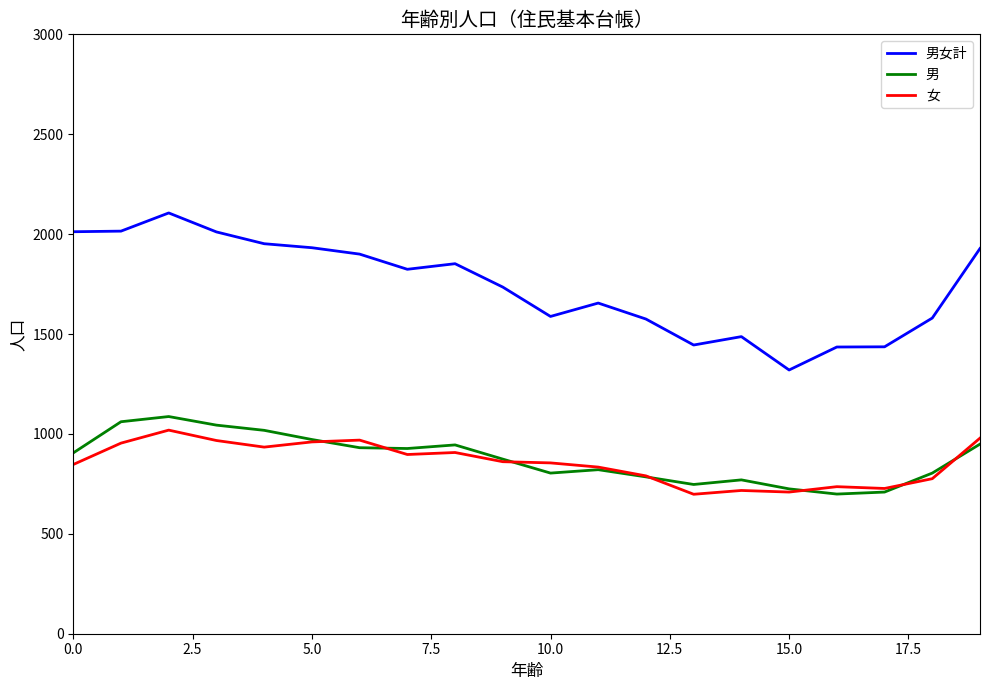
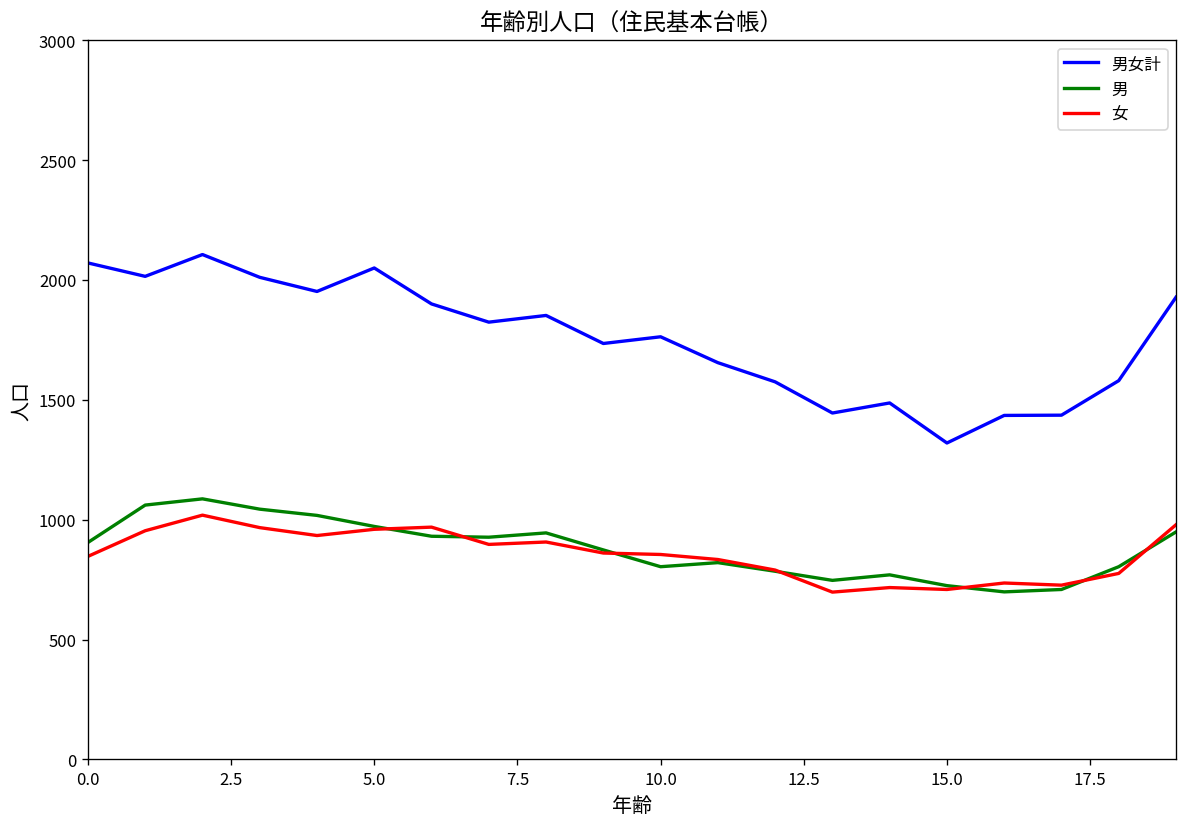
男女計, 0.0: 2010 -> 2070
男女計, 5.0: 1930 -> 2050
男女計, 10.0: 1590 -> 1760
